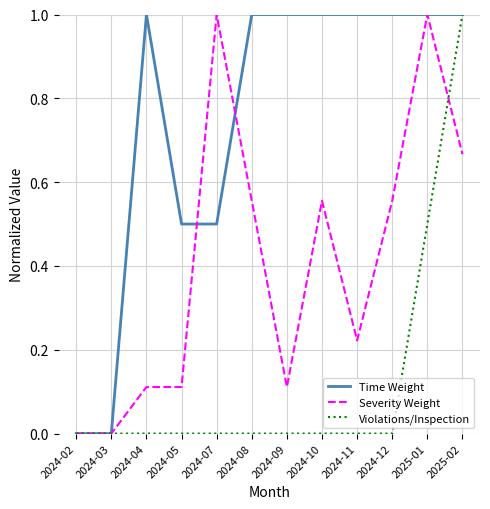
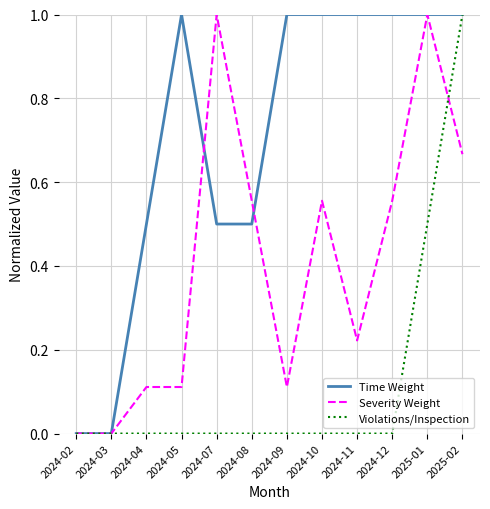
Time Weight, 2024-04: 1.00 -> 0.50
Time Weight, 2024-05: 0.50 -> 1.00
Time Weight, 2024-08: 1.00 -> 0.50
